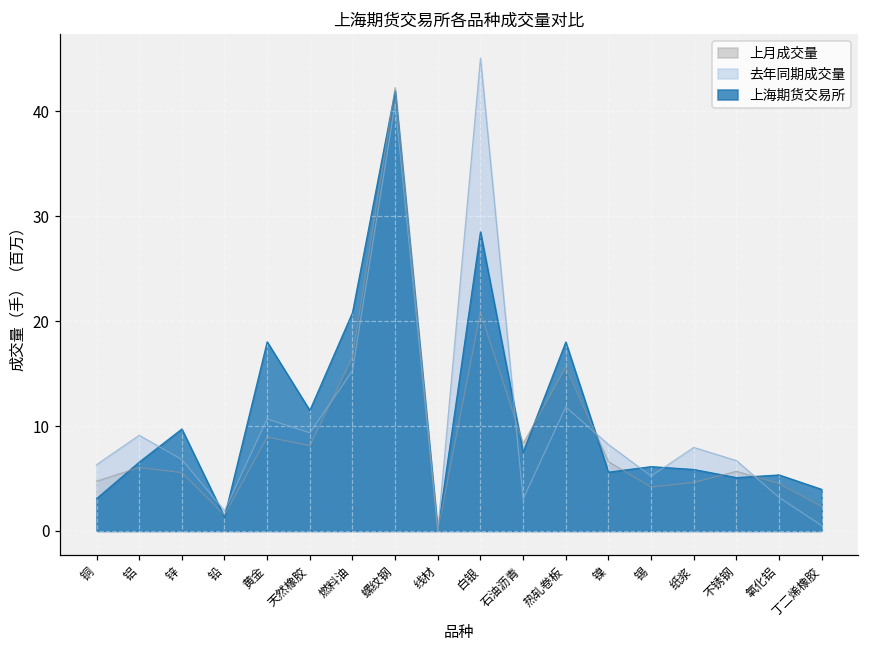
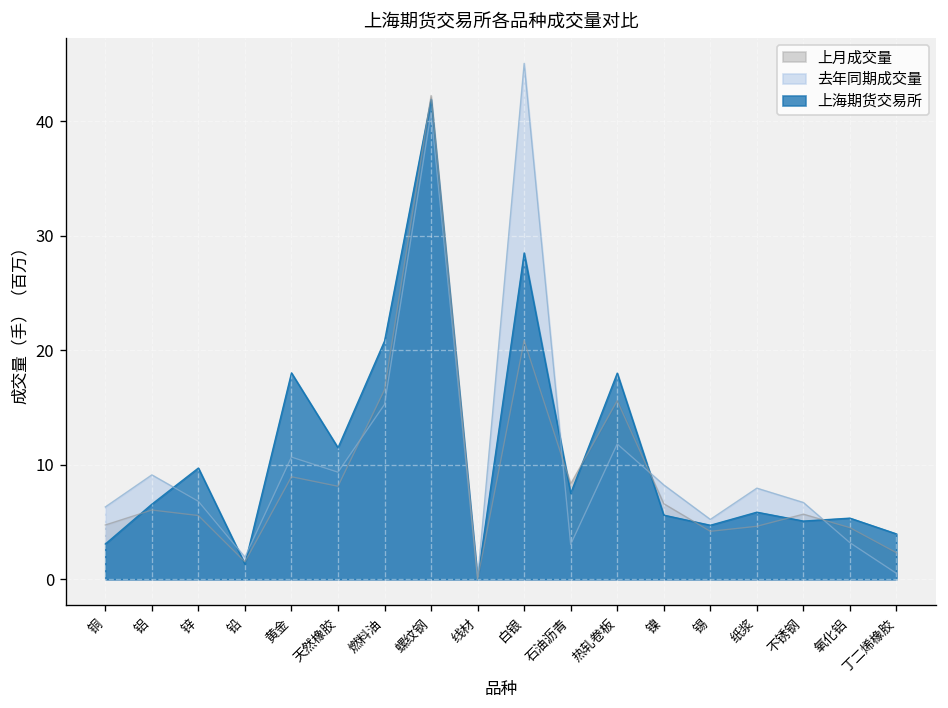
上海期货交易所, 锡: 6 -> 5
